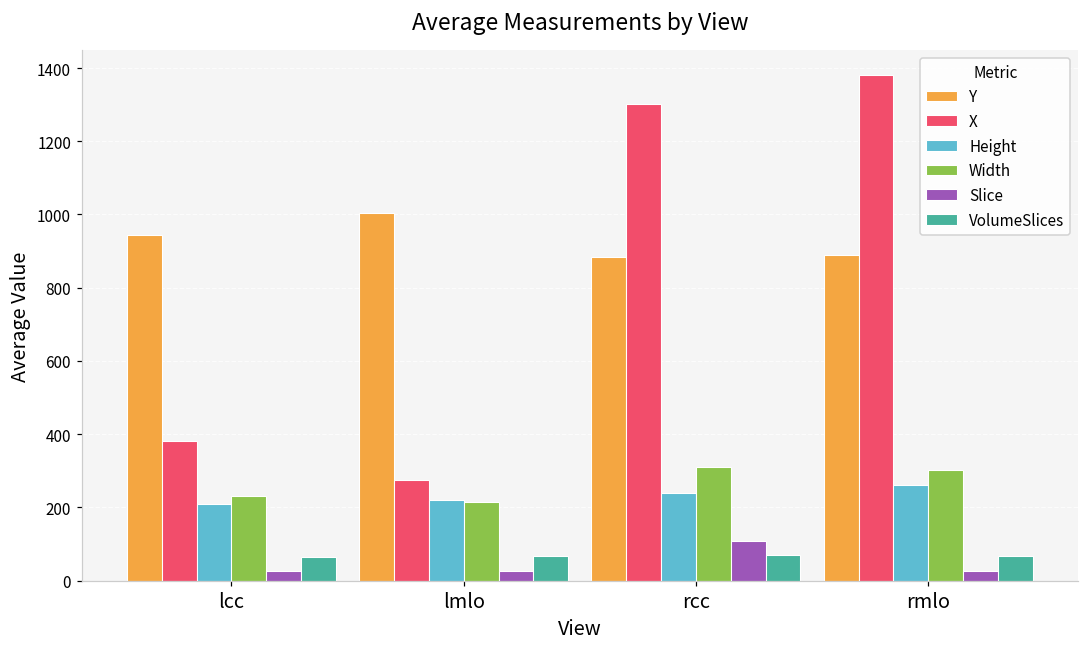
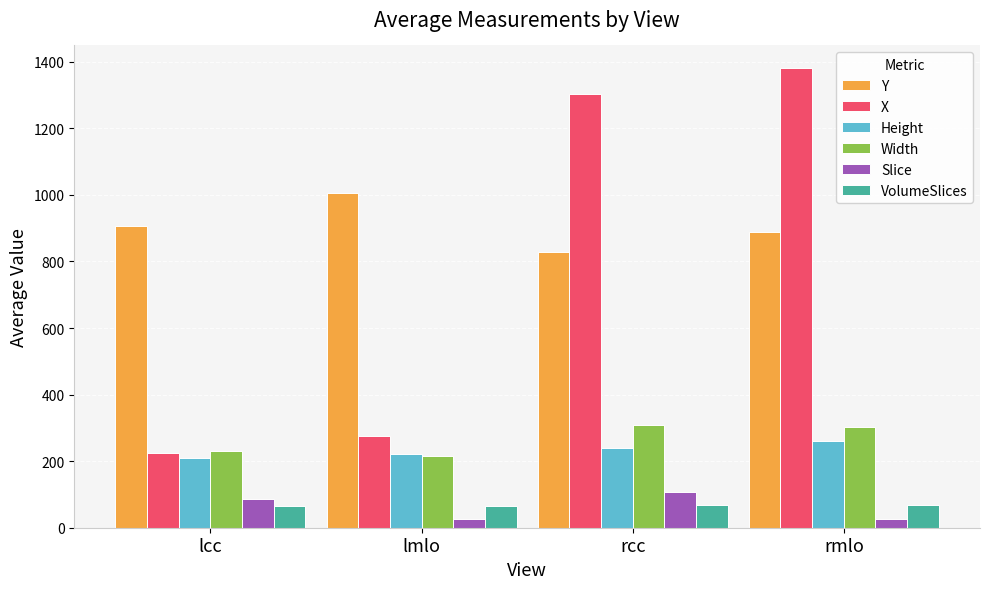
Y, lcc: 940 -> 910
X, lcc: 380 -> 230
Slice, lcc: 30 -> 90
Y, rcc: 890 -> 830
